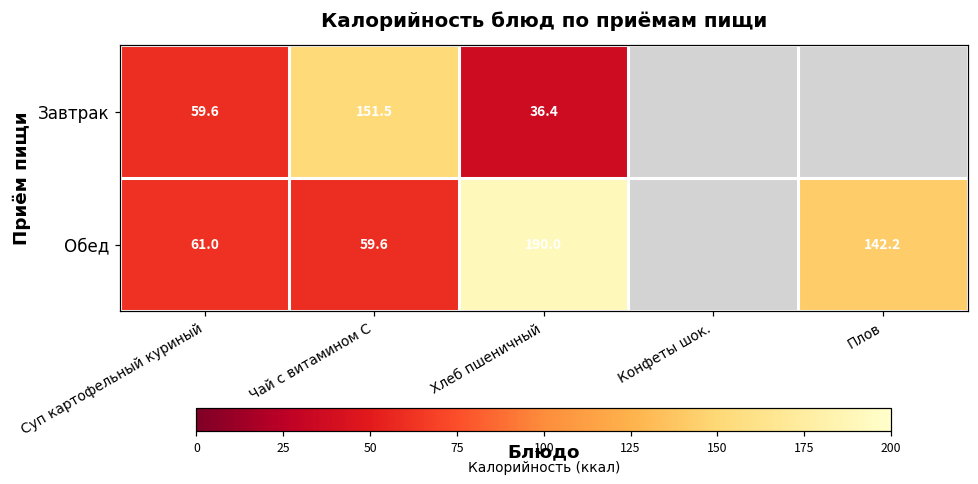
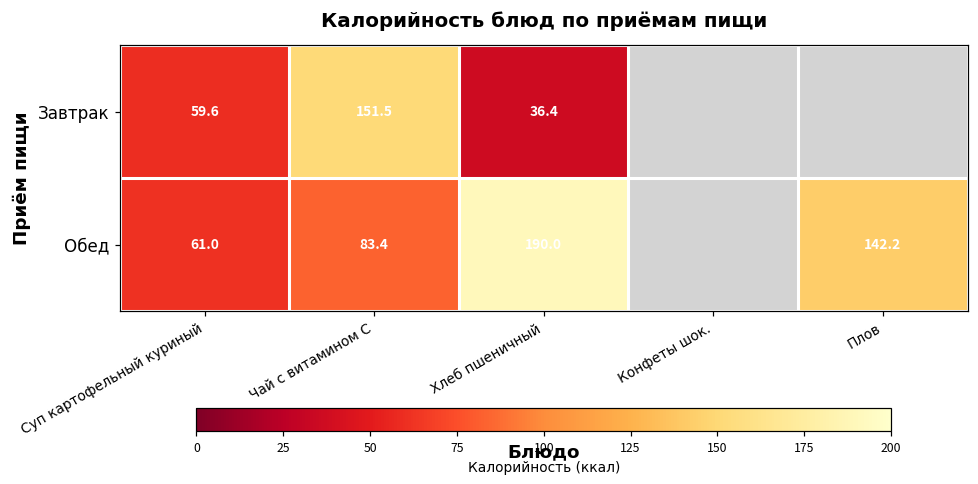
Обед, Чай с витамином С: 59.6 -> 83.4
